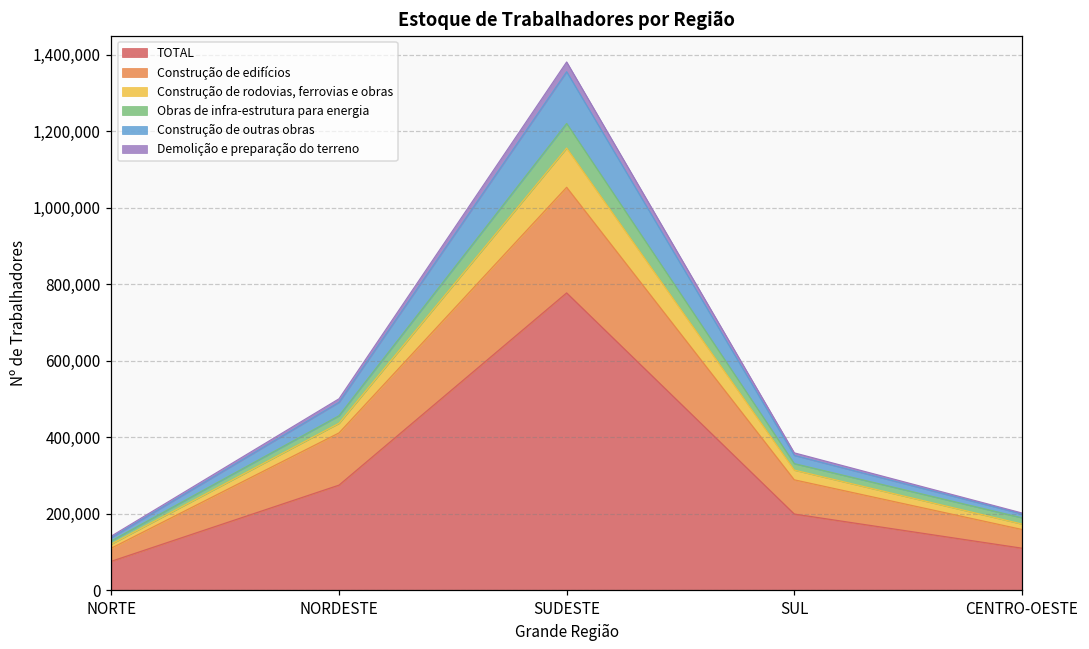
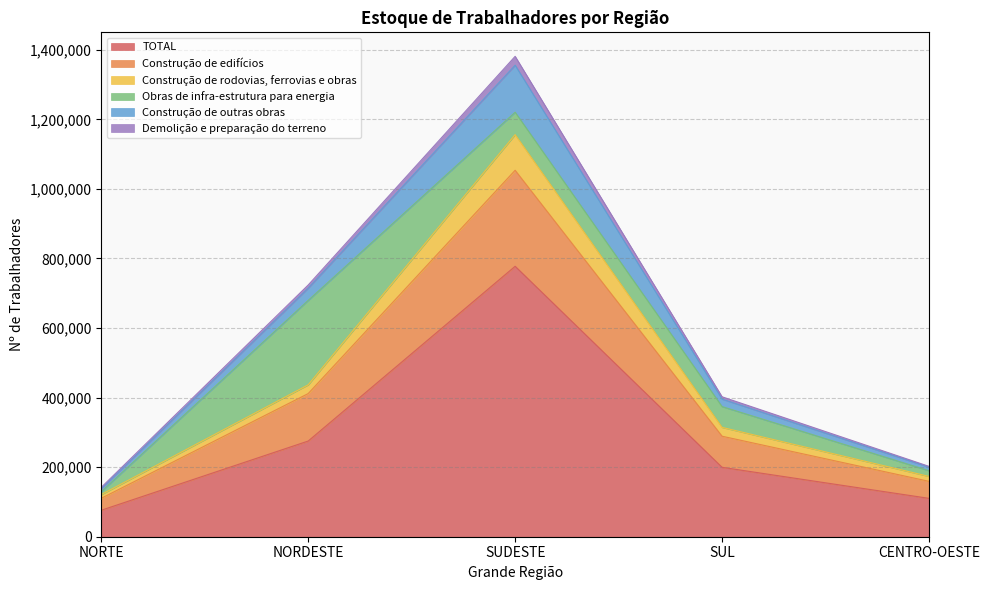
Obras de infra-estrutura para energia, NORDESTE: 20,000 -> 240,000
Obras de infra-estrutura para energia, SUL: 20,000 -> 60,000
